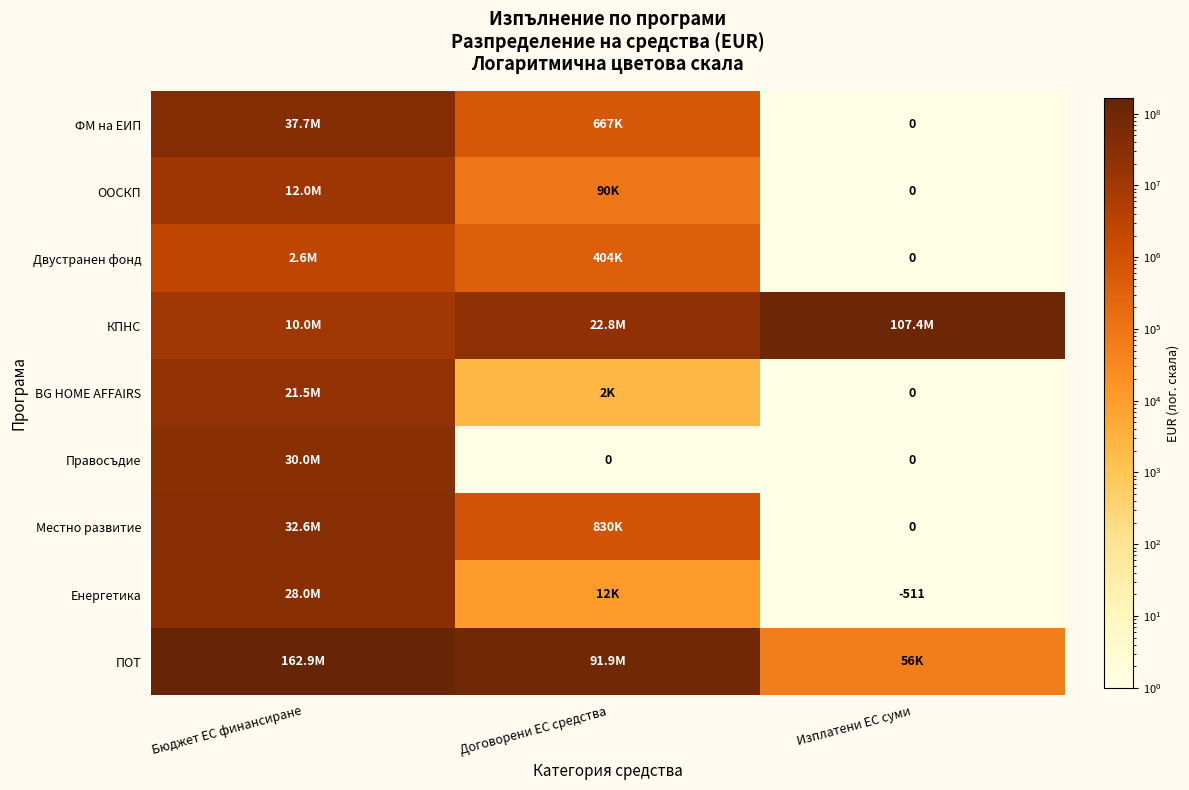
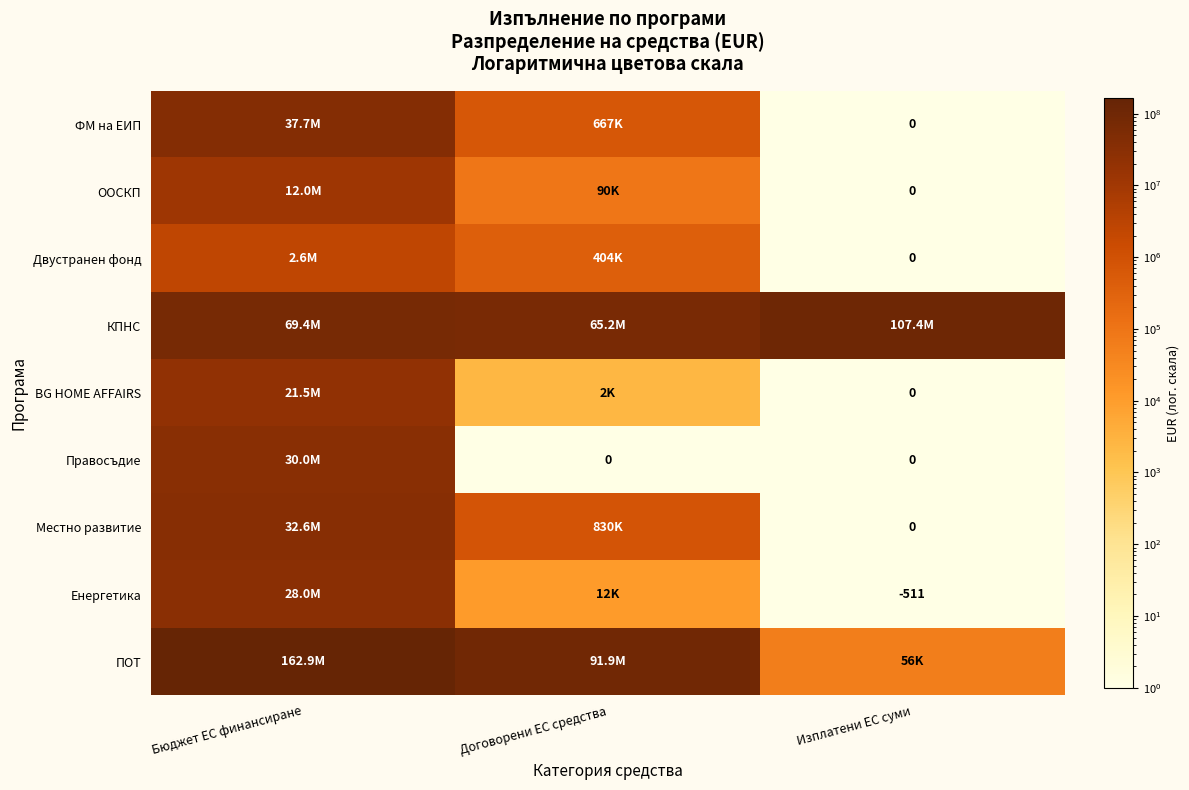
КПНС, Бюджет ЕС финансиране: 10.0M -> 69.4M
КПНС, Договорени ЕС средства: 22.8M -> 65.2M
